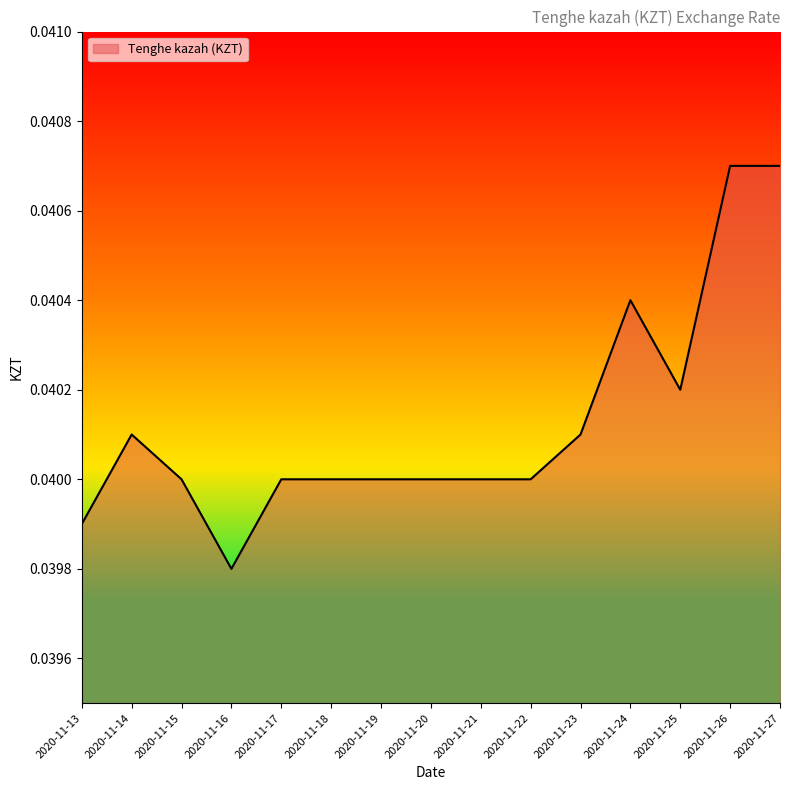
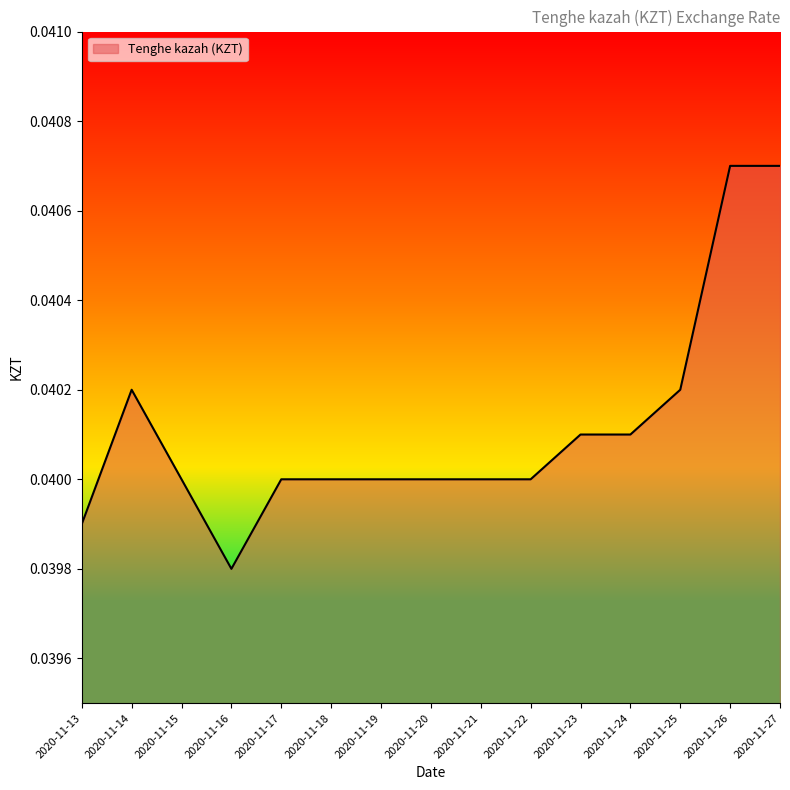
2020-11-14: 0.0401 -> 0.0402
2020-11-24: 0.0404 -> 0.0401
